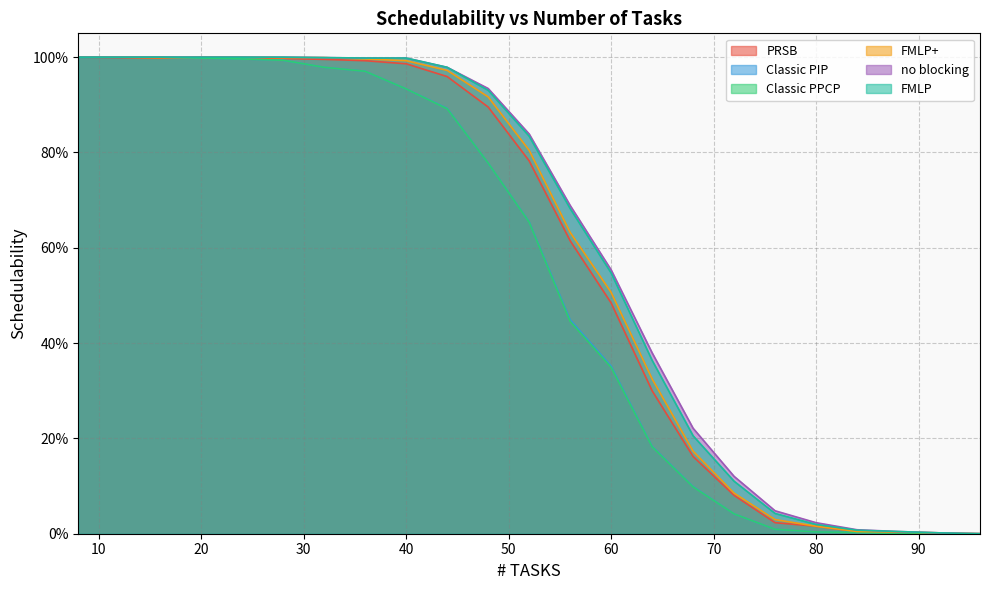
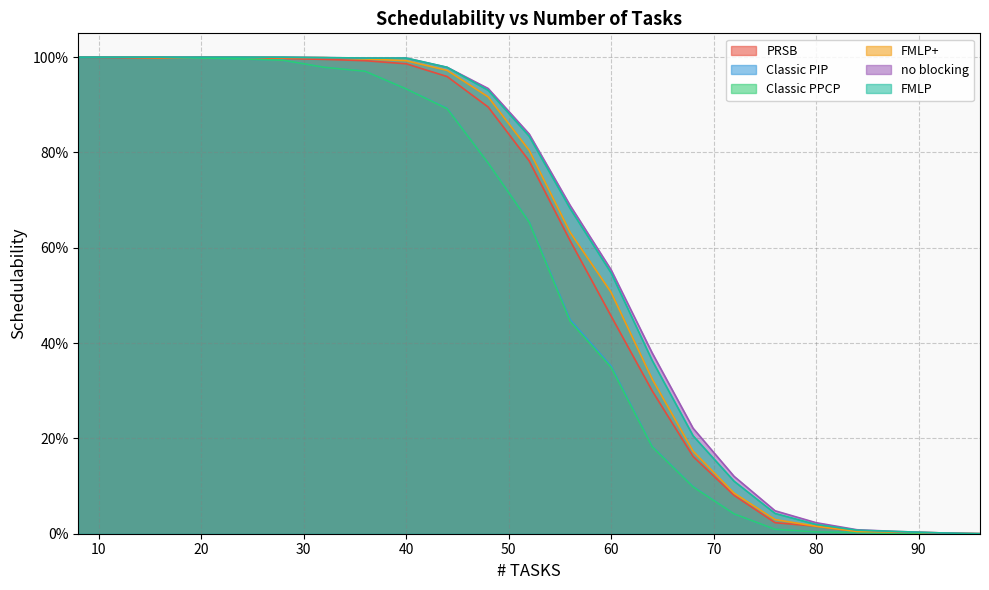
PRSB, 60: 48% -> 46%
